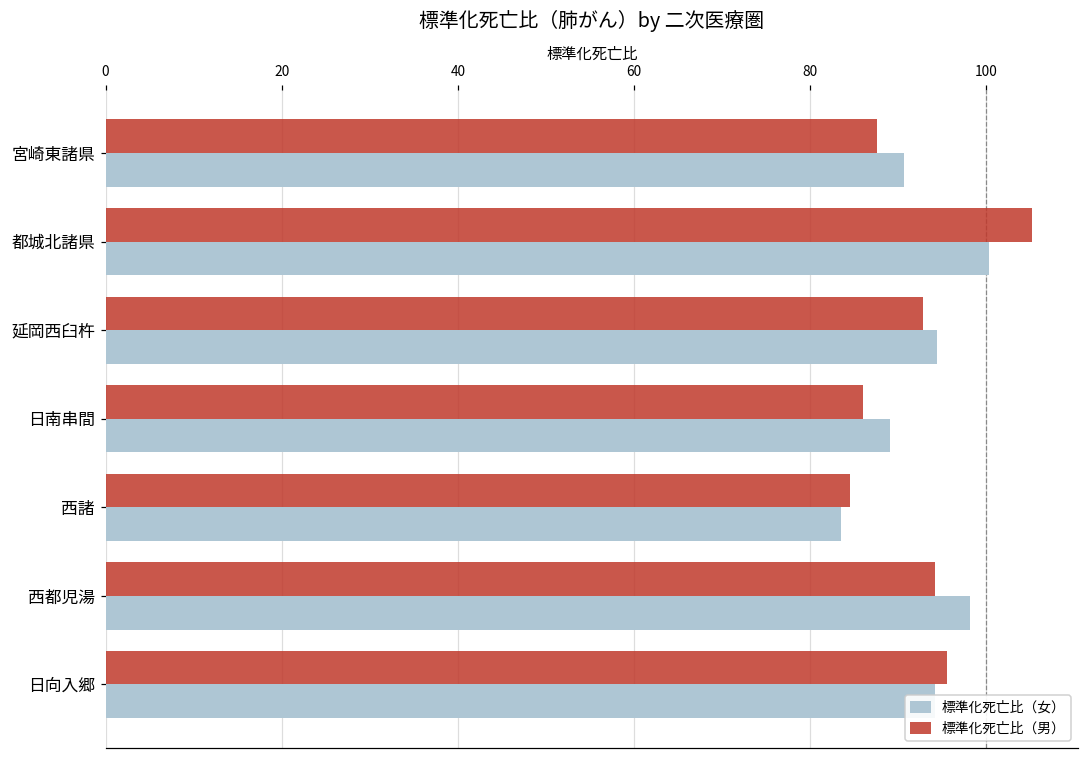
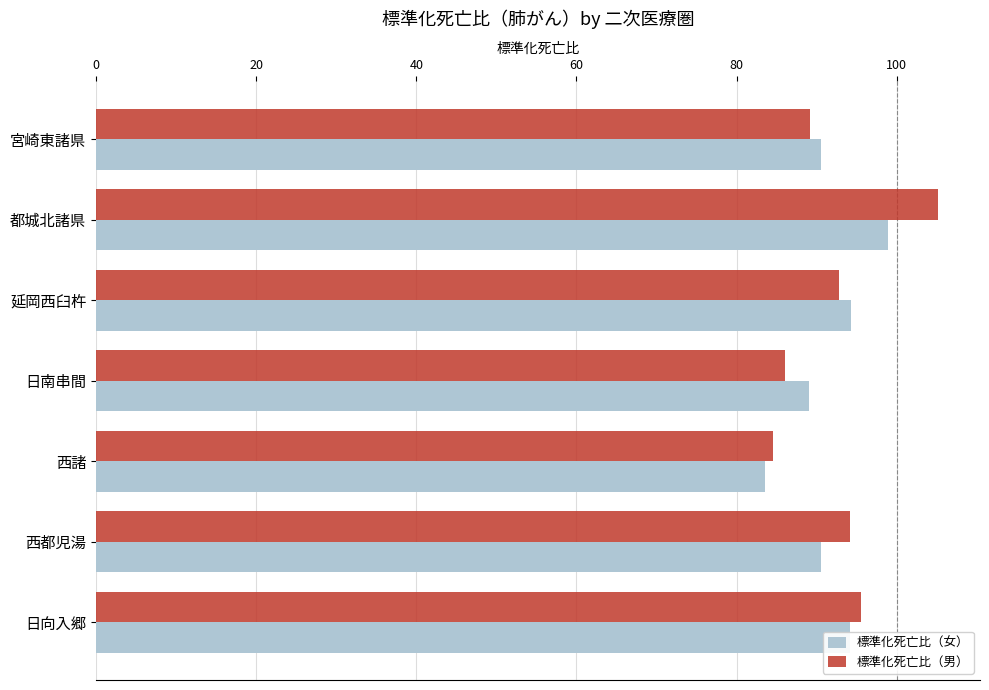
標準化死亡比（男）, 宮崎東諸県: 88 -> 89
標準化死亡比（女）, 都城北諸県: 100 -> 99
標準化死亡比（女）, 西都児湯: 98 -> 90
